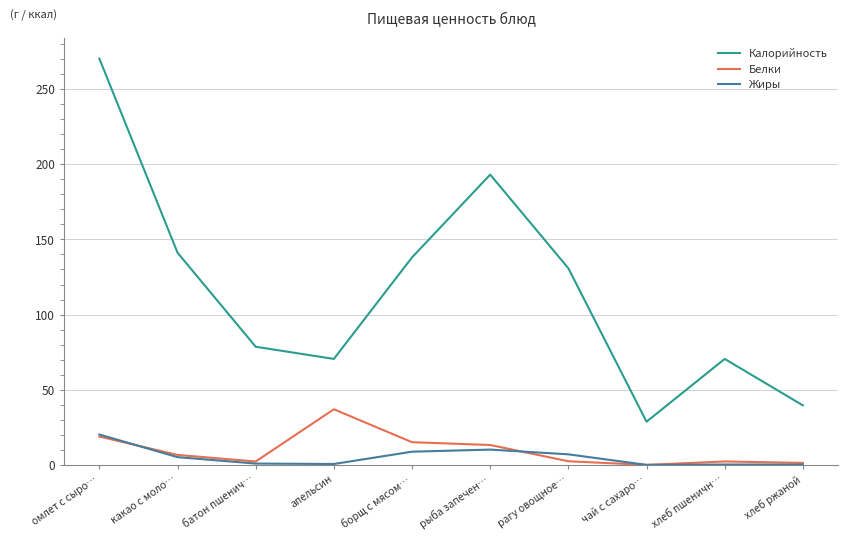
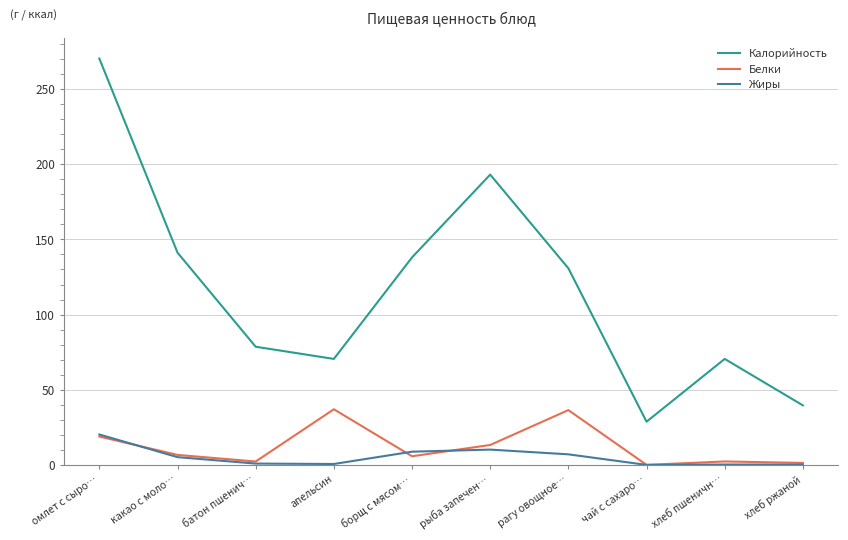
Белки, борщ с мясом…: 15 -> 6
Белки, рагу овощное…: 2 -> 36
